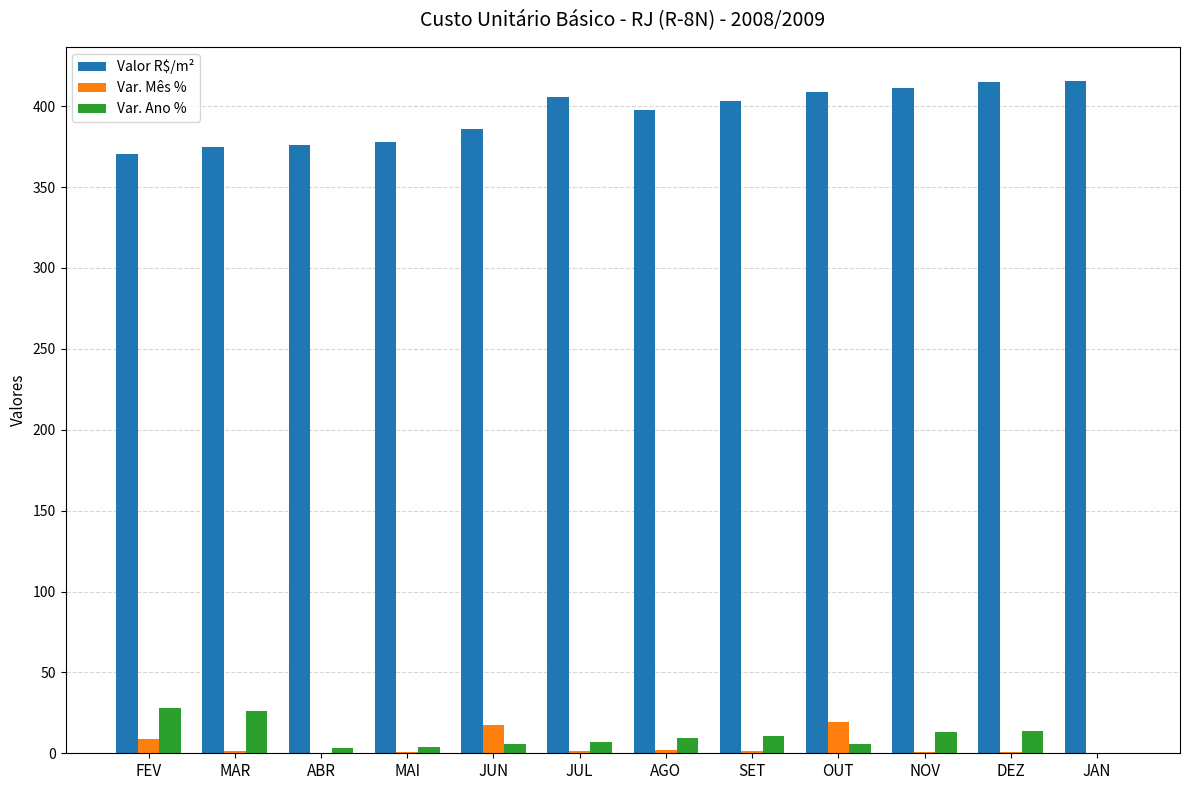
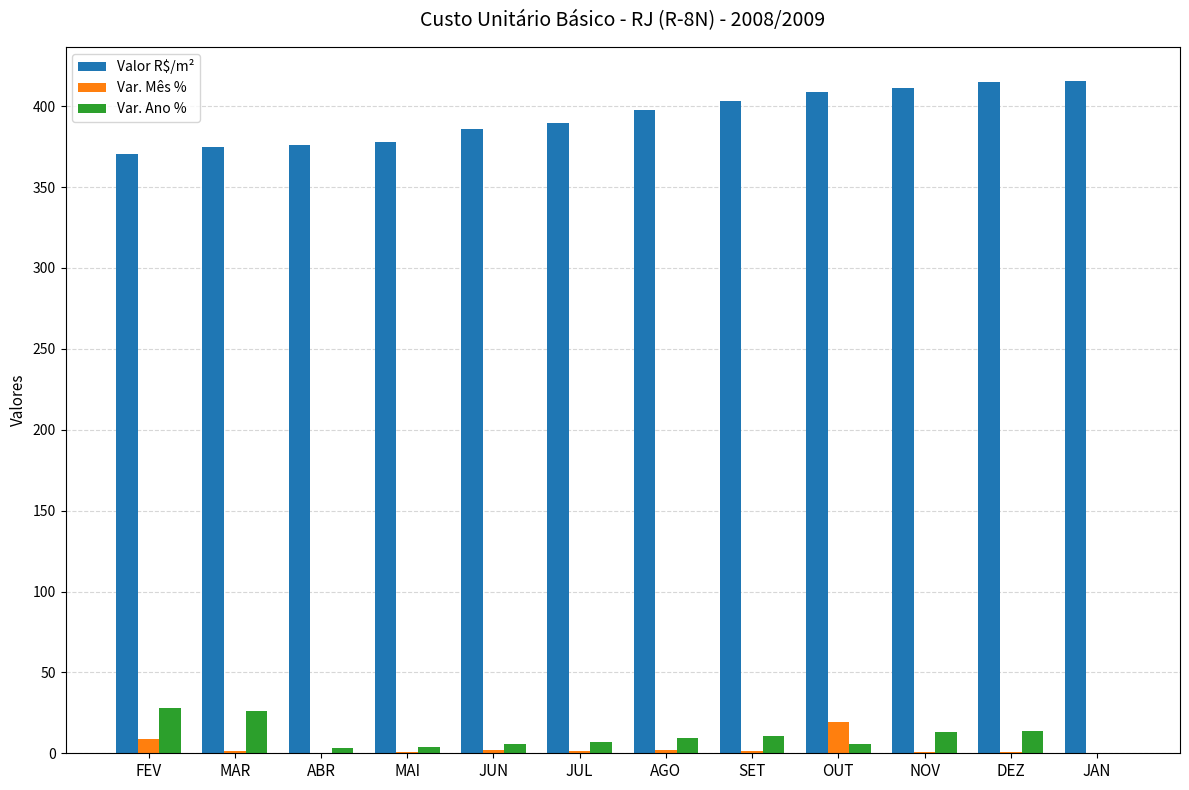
Var. Mês %, JUN: 17 -> 2
Valor R$/m², JUL: 406 -> 390
